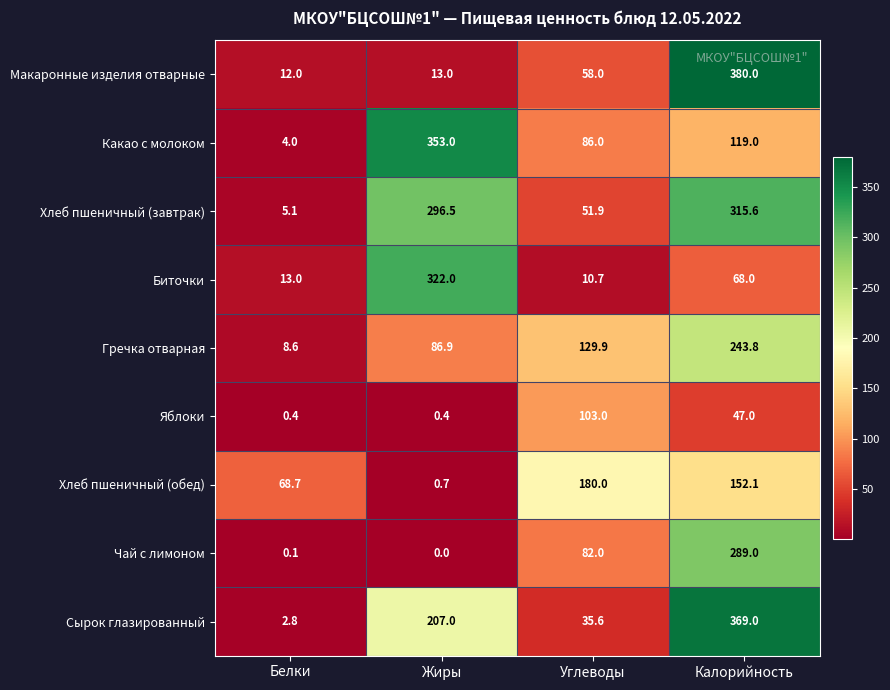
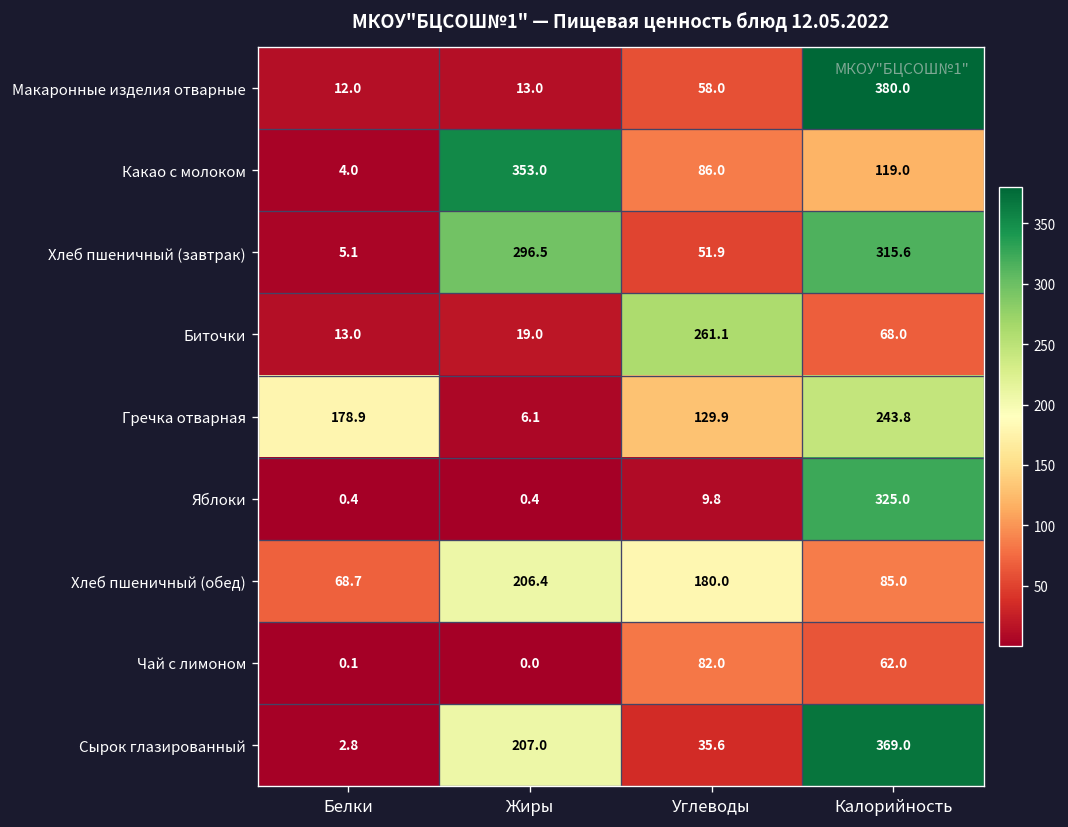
Биточки, Жиры: 322.0 -> 19.0
Биточки, Углеводы: 10.7 -> 261.1
Гречка отварная, Белки: 8.6 -> 178.9
Гречка отварная, Жиры: 86.9 -> 6.1
Яблоки, Углеводы: 103.0 -> 9.8
Яблоки, Калорийность: 47.0 -> 325.0
Хлеб пшеничный (обед), Жиры: 0.7 -> 206.4
Хлеб пшеничный (обед), Калорийность: 152.1 -> 85.0
Чай с лимоном, Калорийность: 289.0 -> 62.0
